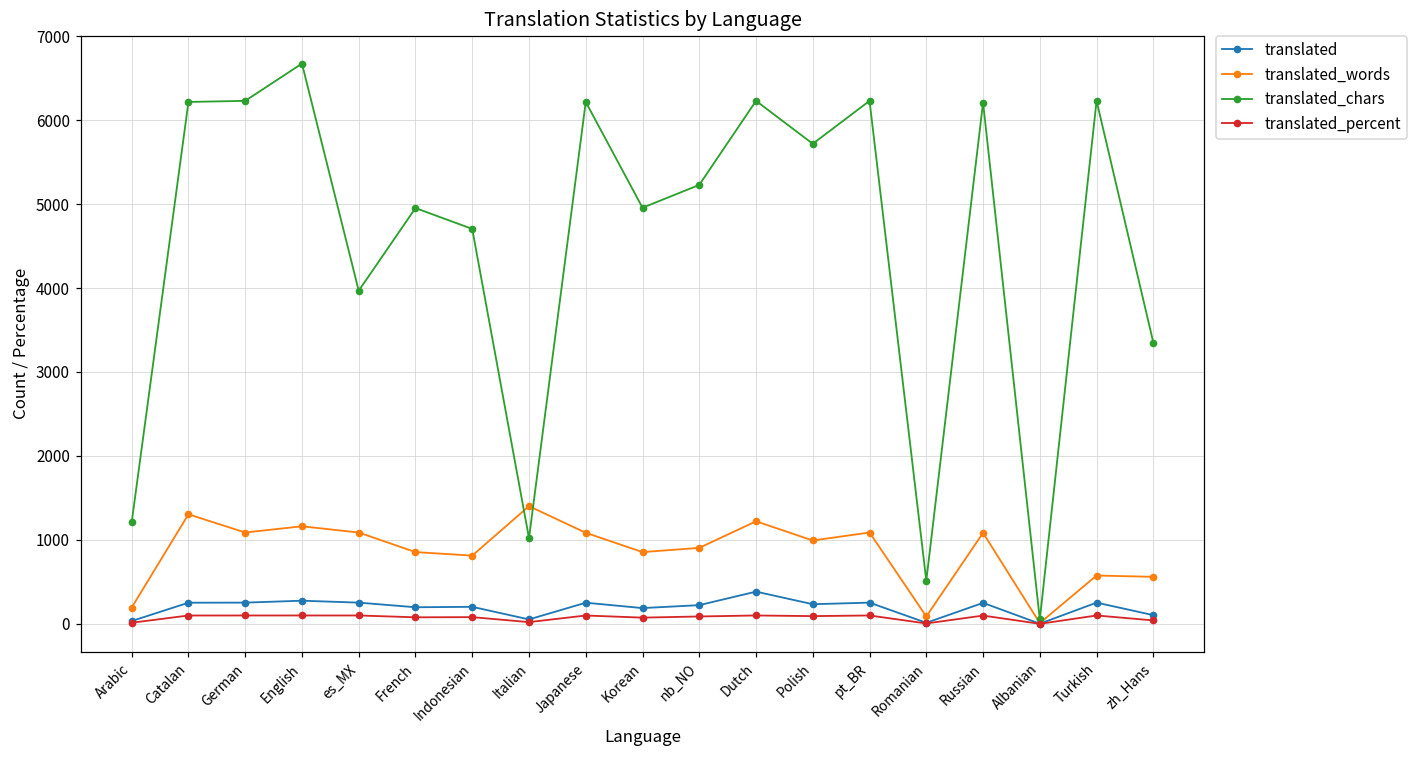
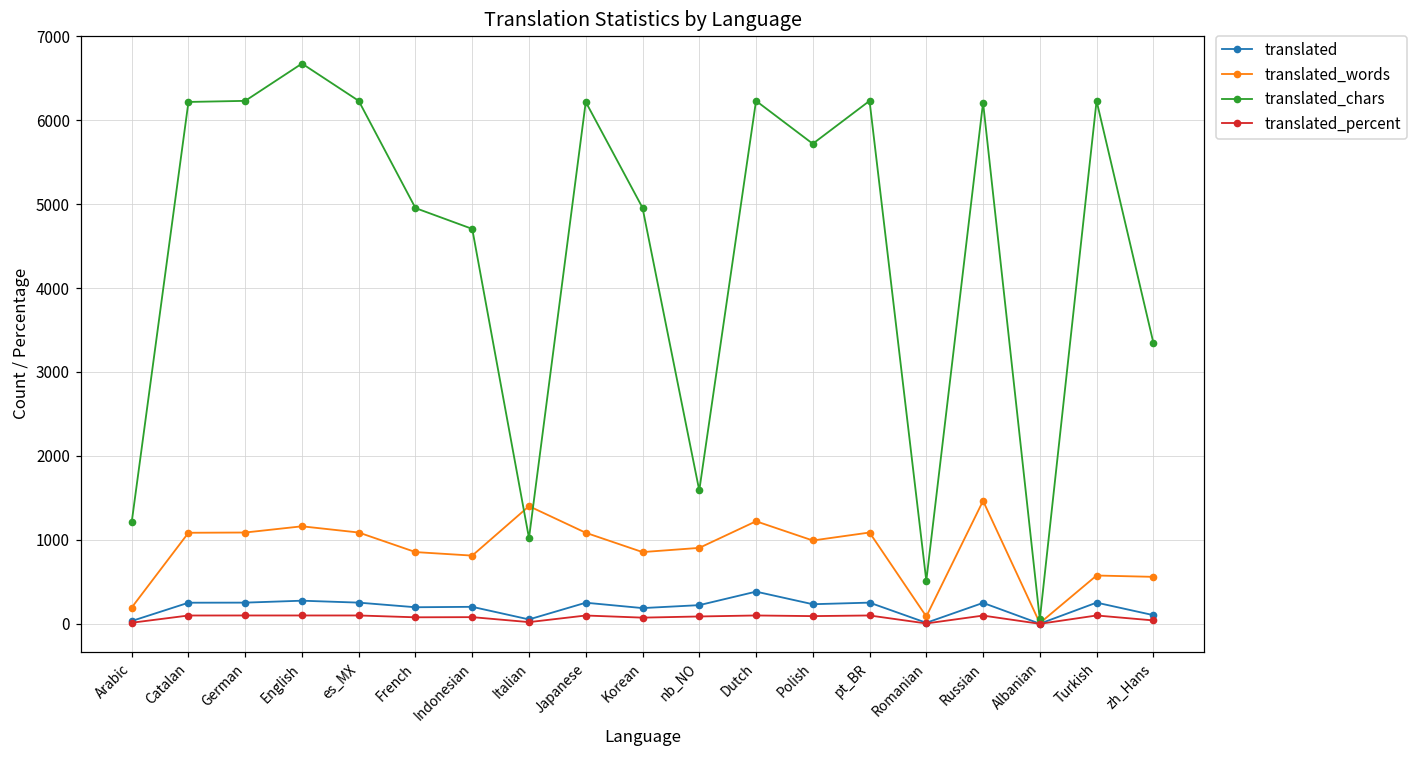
translated_words, Catalan: 1300 -> 1100
translated_chars, es_MX: 4000 -> 6200
translated_chars, nb_NO: 5200 -> 1600
translated_words, Russian: 1100 -> 1500
